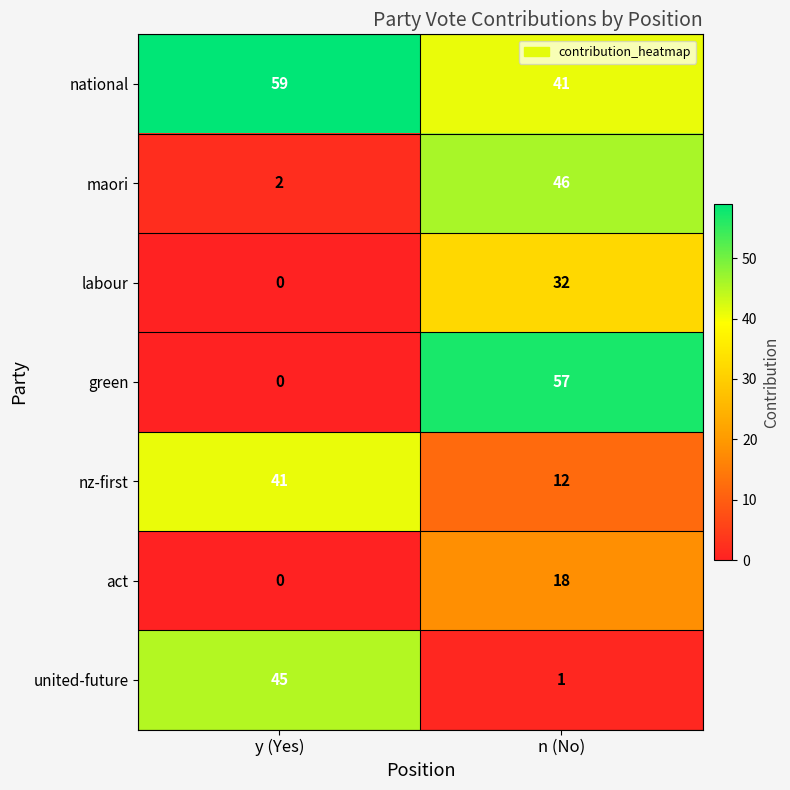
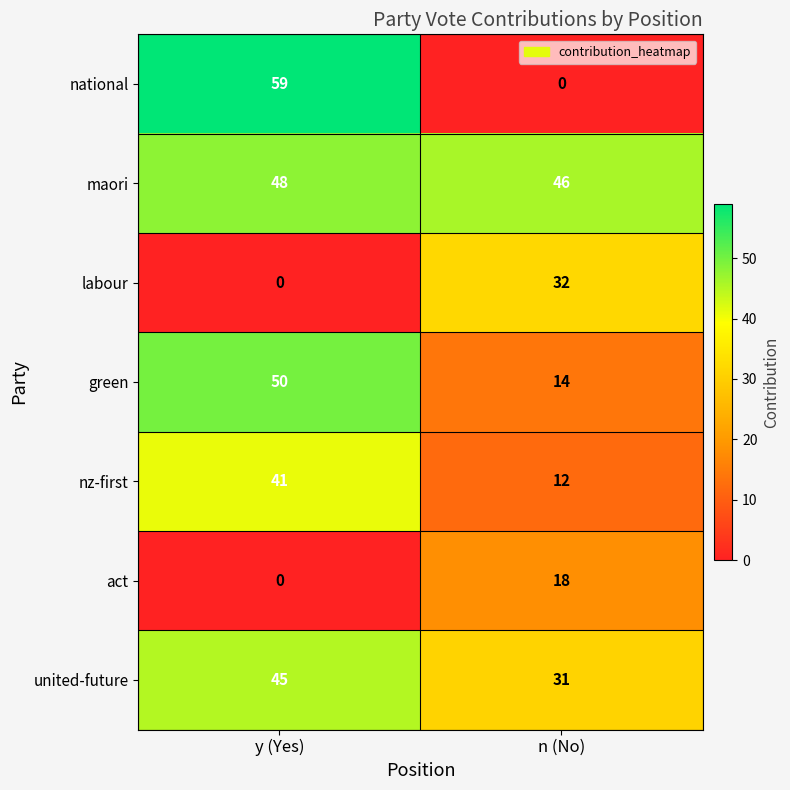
national, n (No): 41 -> 0
maori, y (Yes): 2 -> 48
green, y (Yes): 0 -> 50
green, n (No): 57 -> 14
united-future, n (No): 1 -> 31
